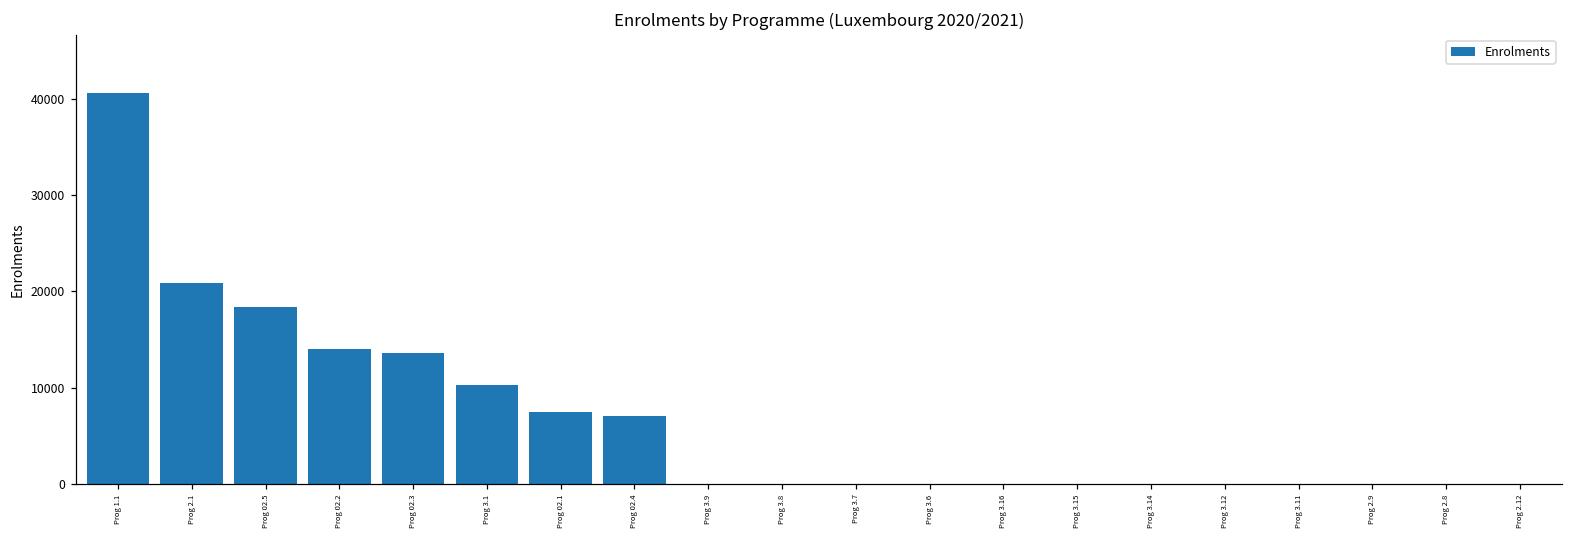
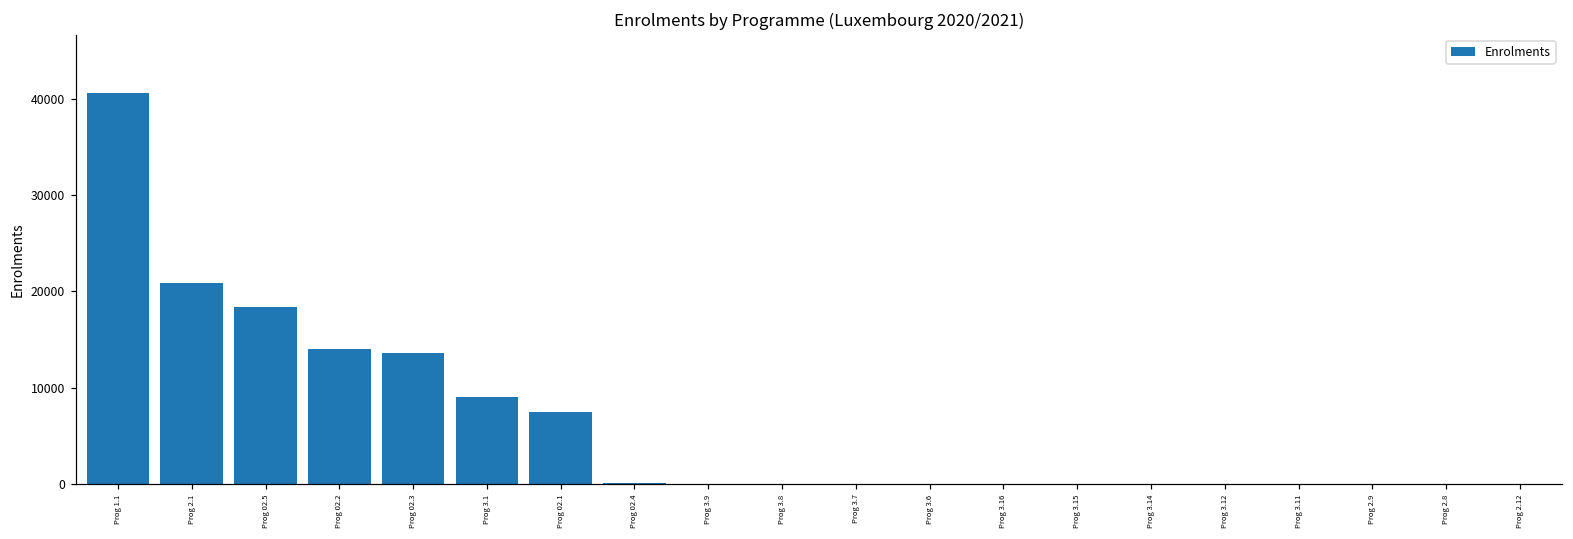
Prog 3.1: 10000 -> 9000
Prog 02.4: 7000 -> 0
